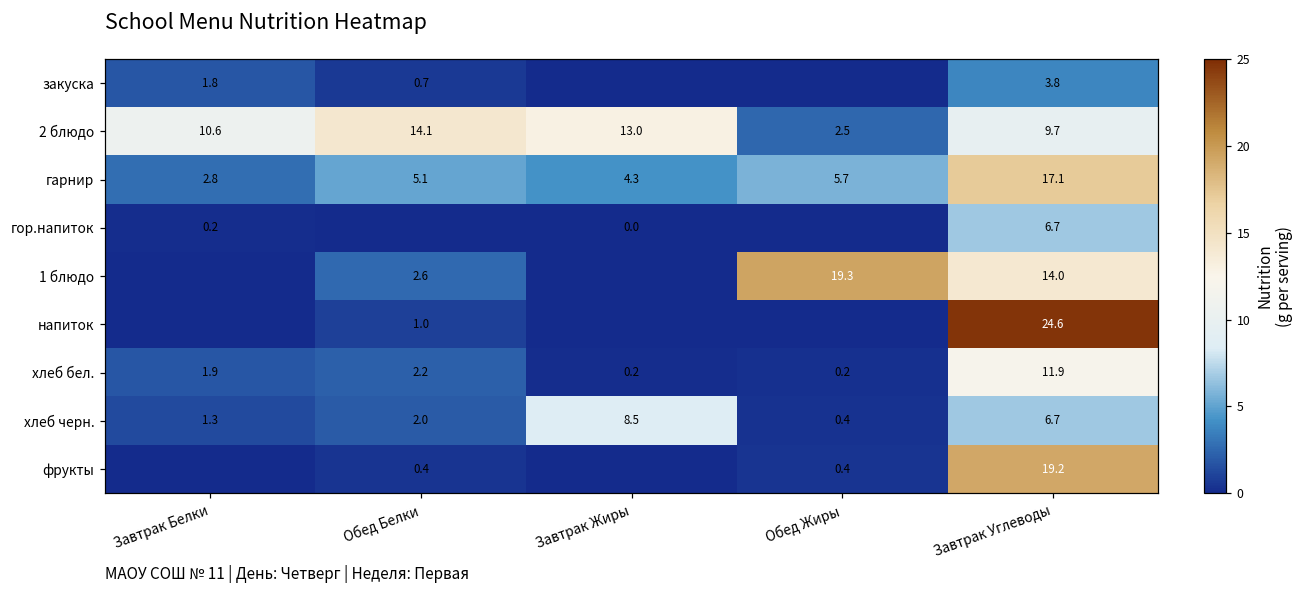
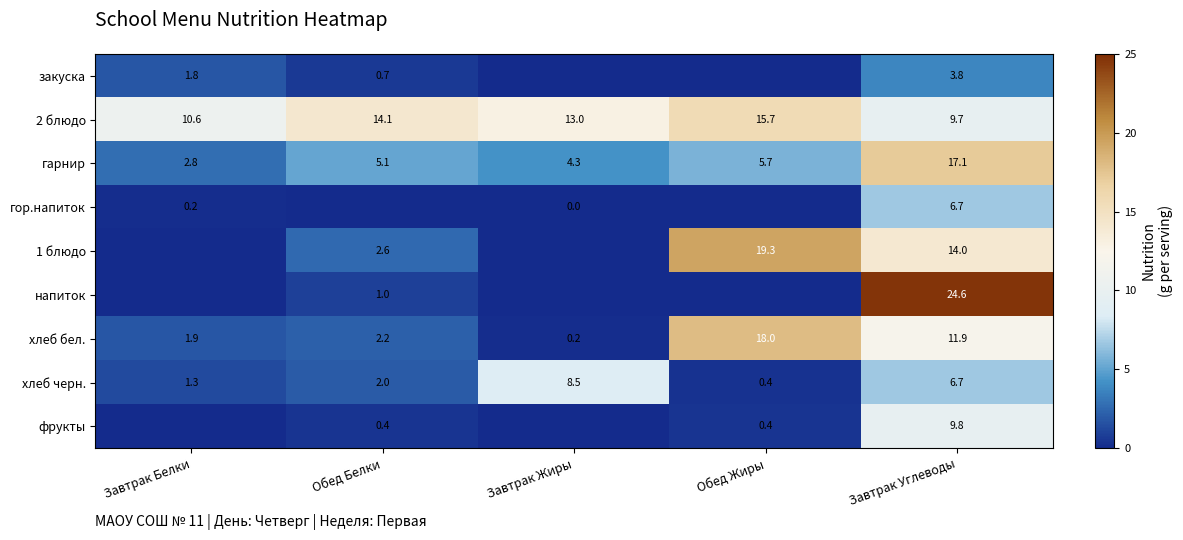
2 блюдо, Обед Жиры: 2.5 -> 15.7
хлеб бел., Обед Жиры: 0.2 -> 18.0
фрукты, Завтрак Углеводы: 19.2 -> 9.8
